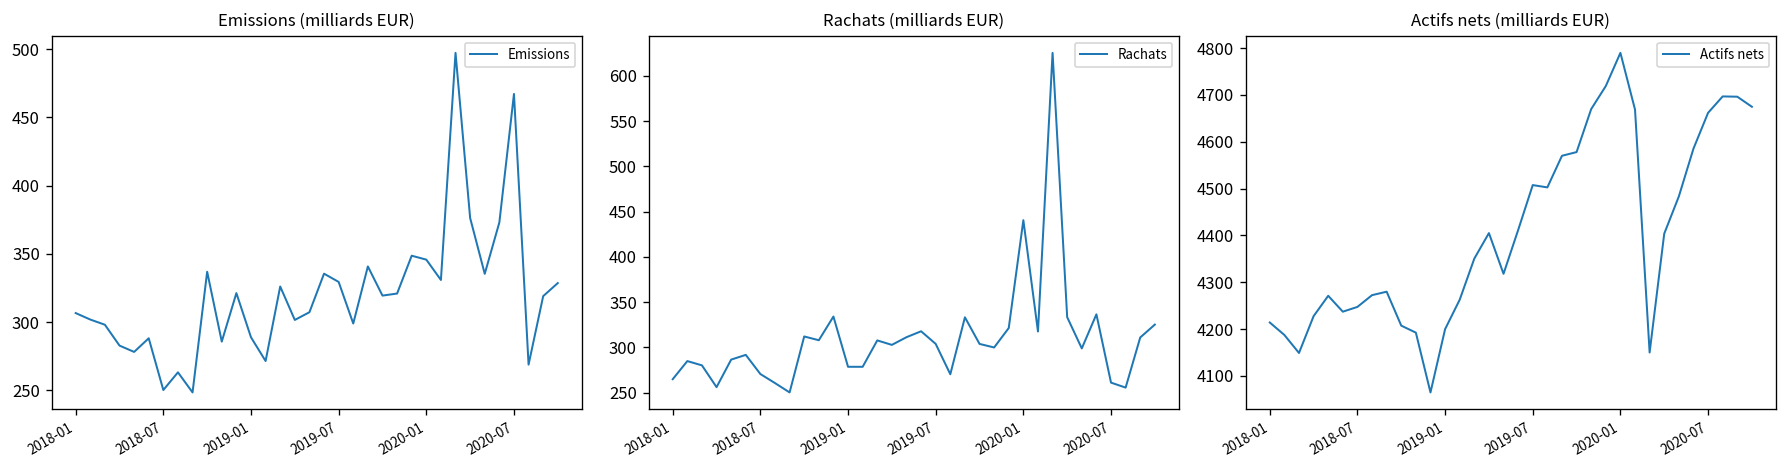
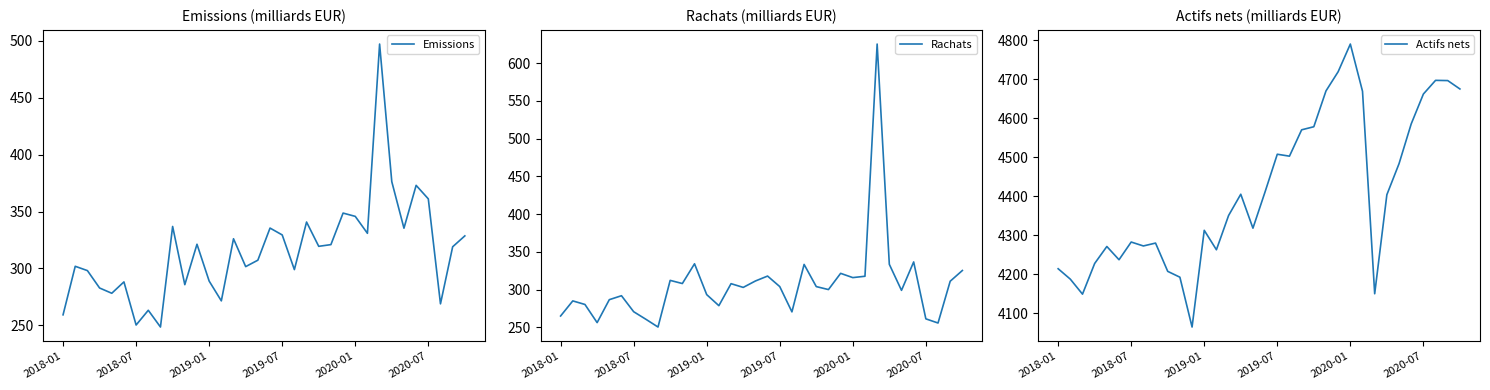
Emissions (milliards EUR), 2018-01: 307 -> 259
Emissions (milliards EUR), 2020-07: 467 -> 361
Rachats (milliards EUR), 2019-01: 280 -> 290
Rachats (milliards EUR), 2020-01: 440 -> 320
Actifs nets (milliards EUR), 2018-07: 4250 -> 4280
Actifs nets (milliards EUR), 2019-01: 4200 -> 4310
